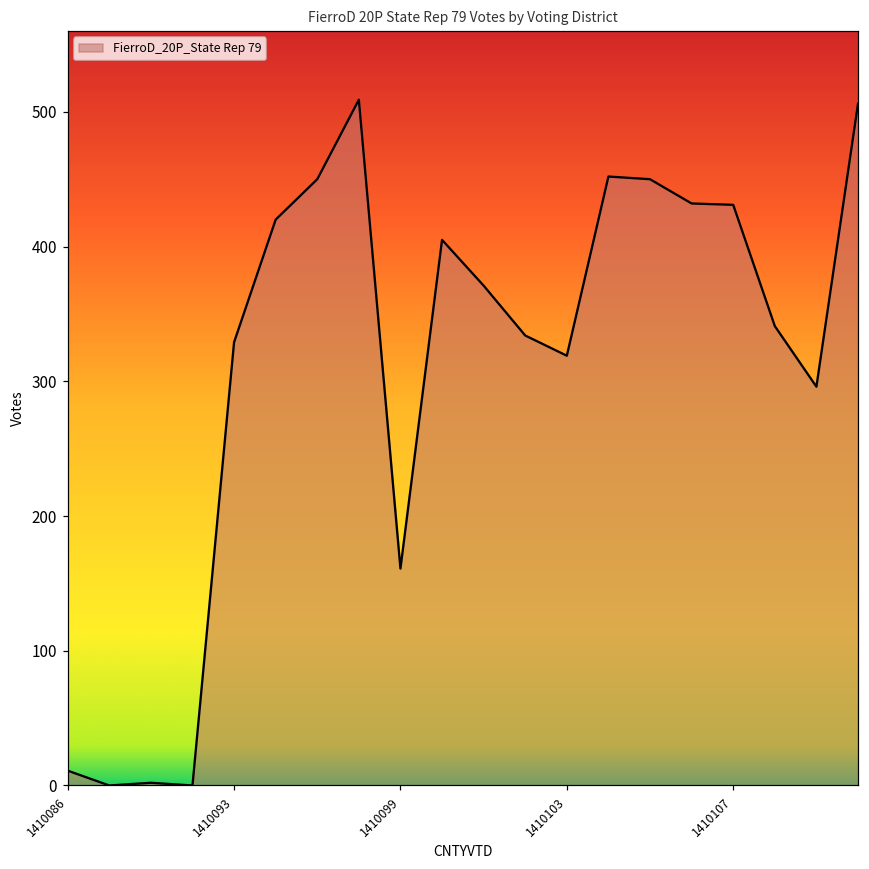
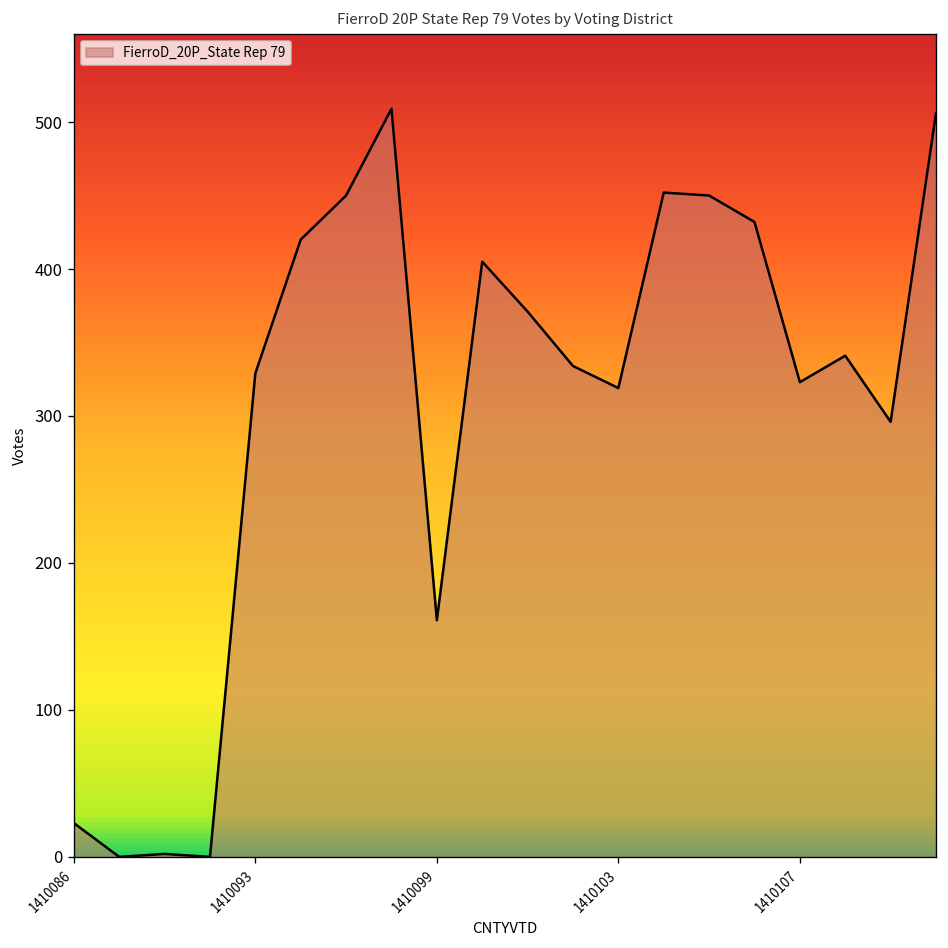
1410086: 11 -> 23
1410107: 431 -> 323
